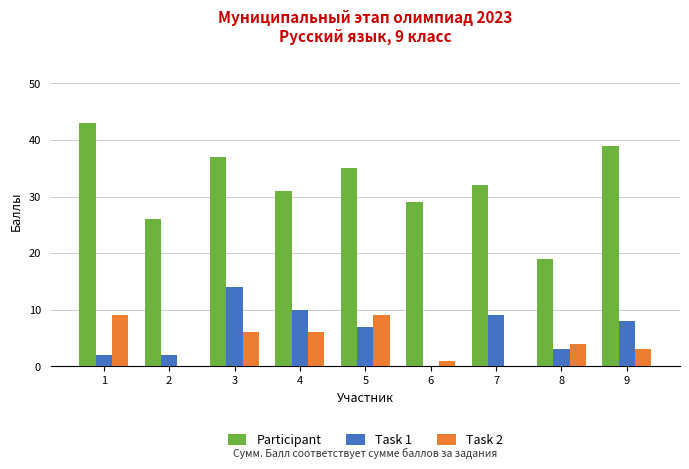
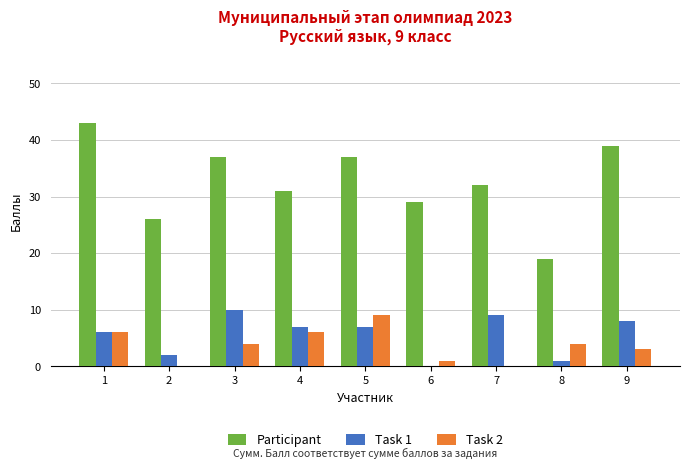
Task 1, 1: 2 -> 6
Task 2, 1: 9 -> 6
Task 1, 3: 14 -> 10
Task 2, 3: 6 -> 4
Task 1, 4: 10 -> 7
Participant, 5: 35 -> 37
Task 1, 8: 3 -> 1
